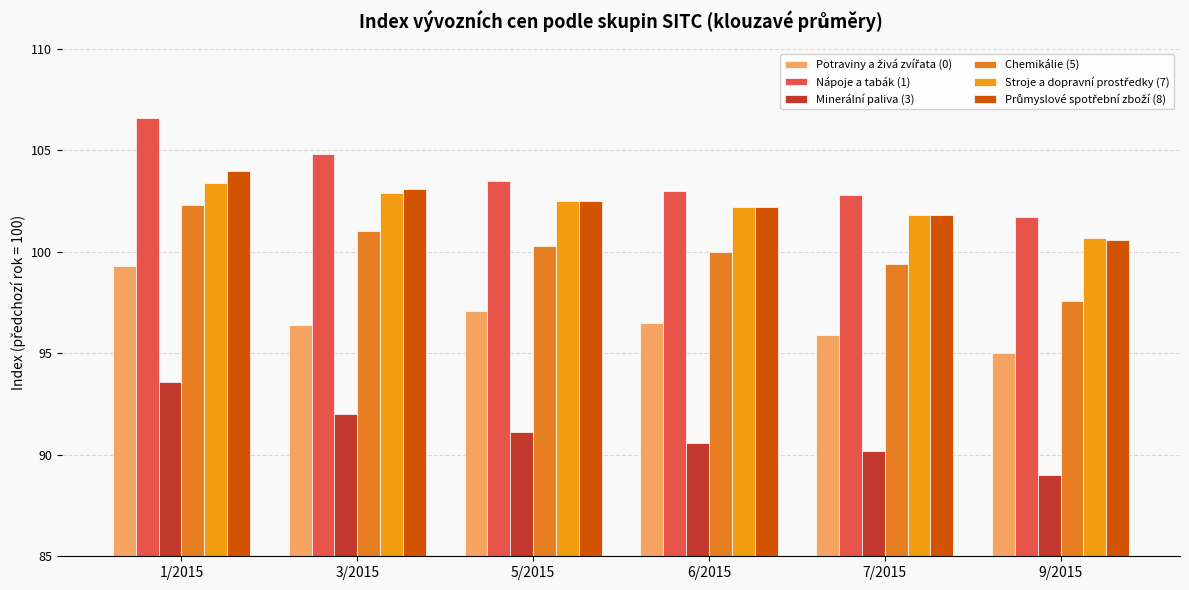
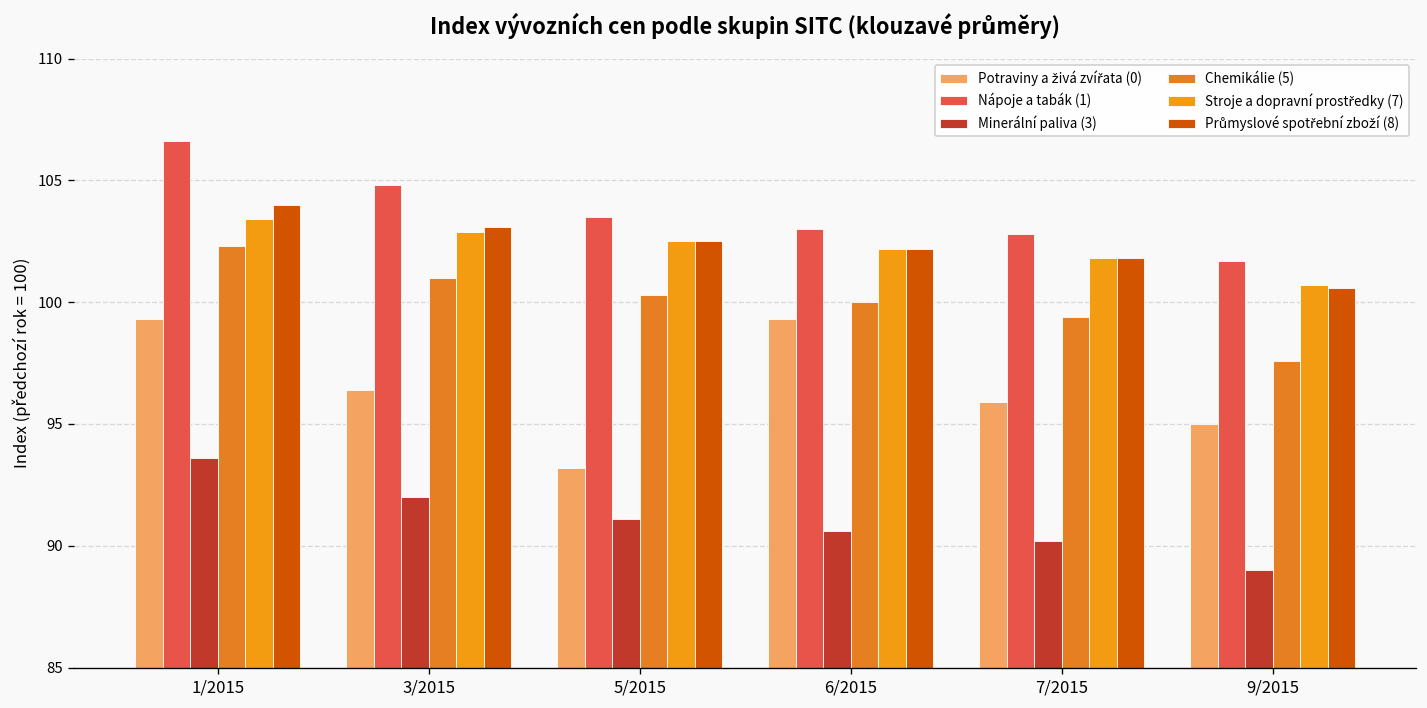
Potraviny a živá zvířata (0), 5/2015: 97.1 -> 93.2
Potraviny a živá zvířata (0), 6/2015: 96.5 -> 99.3
